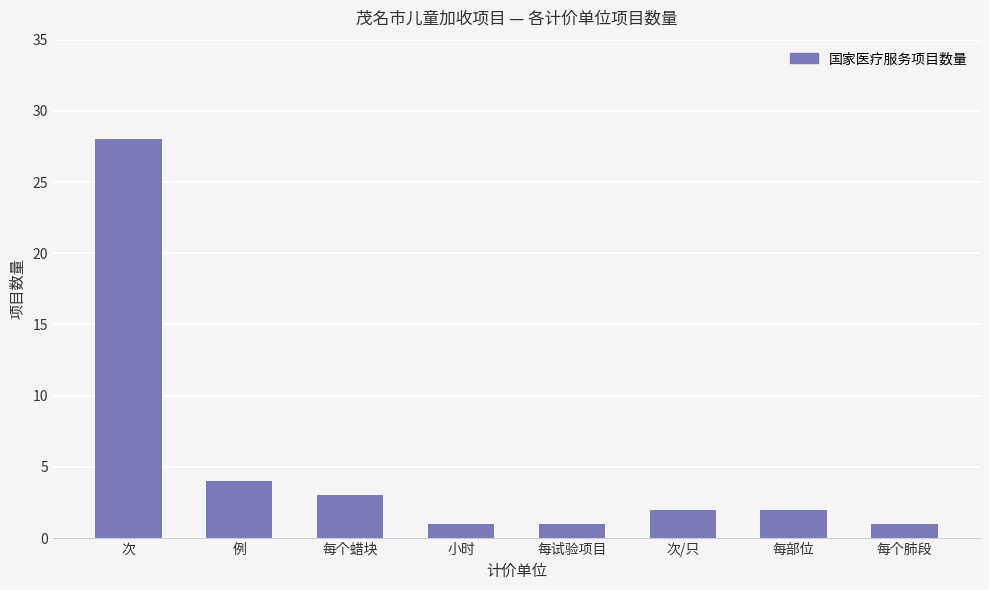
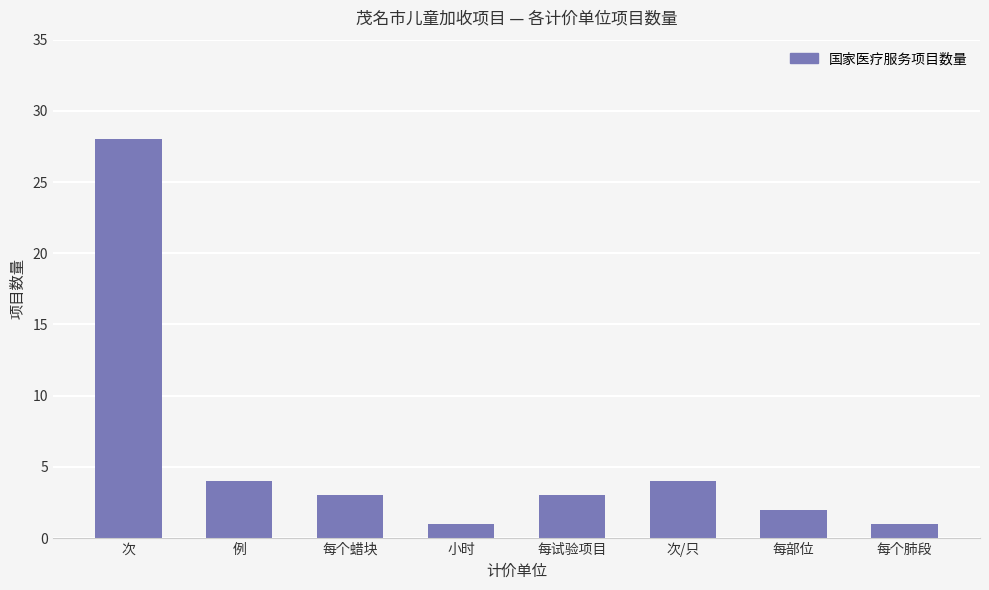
每试验项目: 1 -> 3
次/只: 2 -> 4
